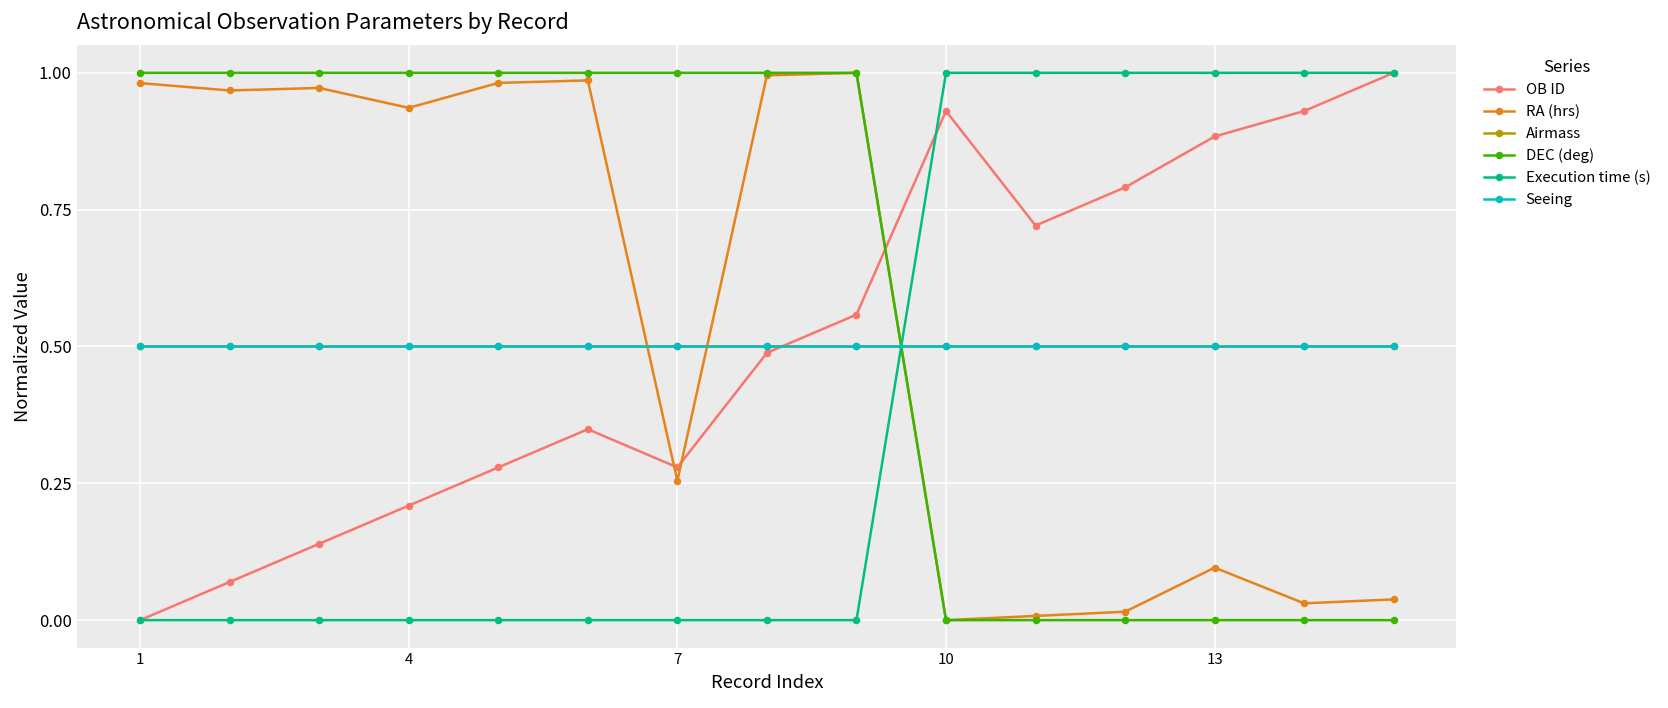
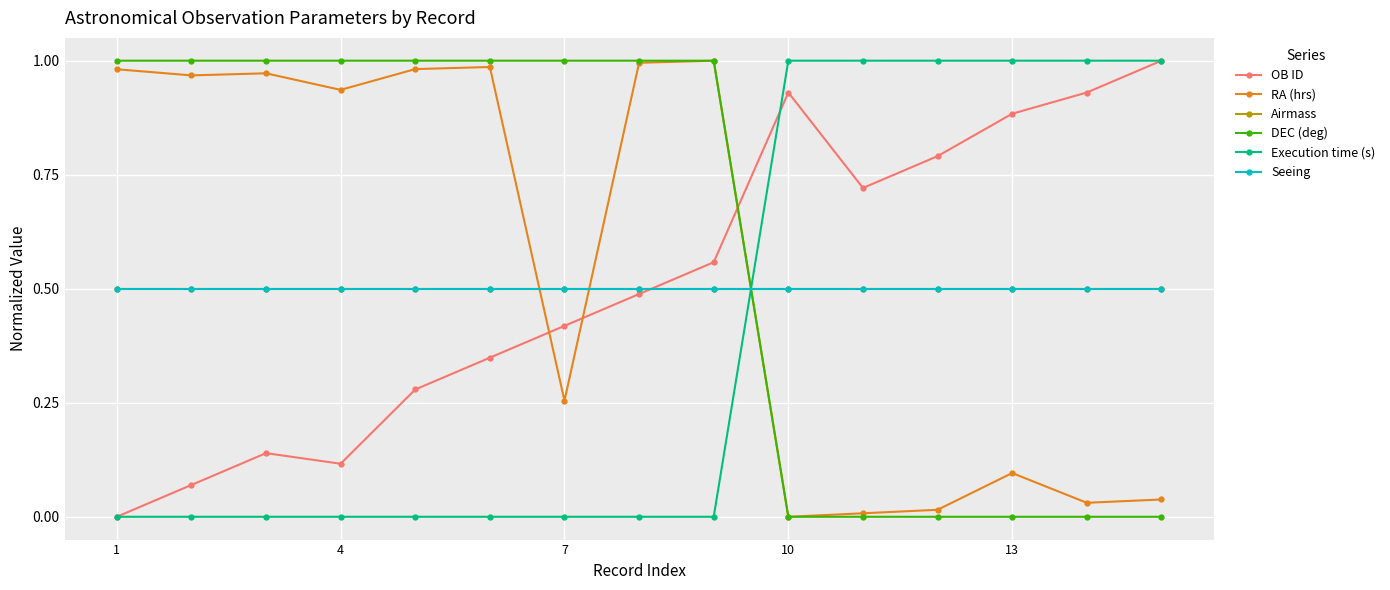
OB ID, 4: 0.21 -> 0.12
OB ID, 7: 0.28 -> 0.42
